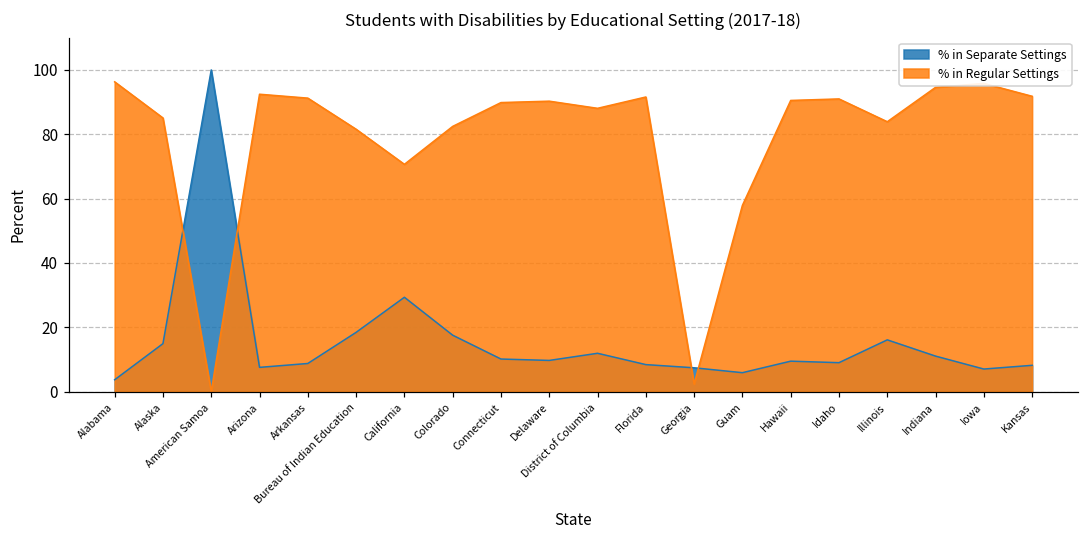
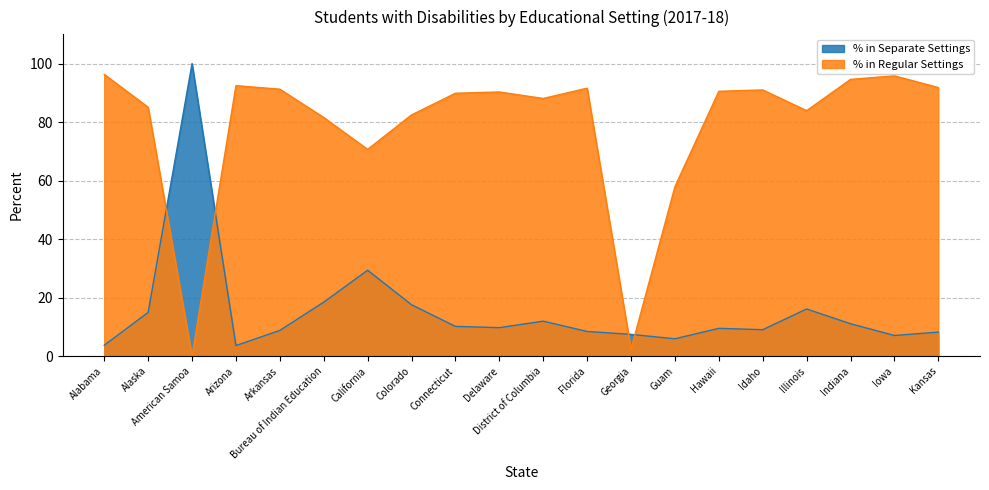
% in Separate Settings, Arizona: 8 -> 4
